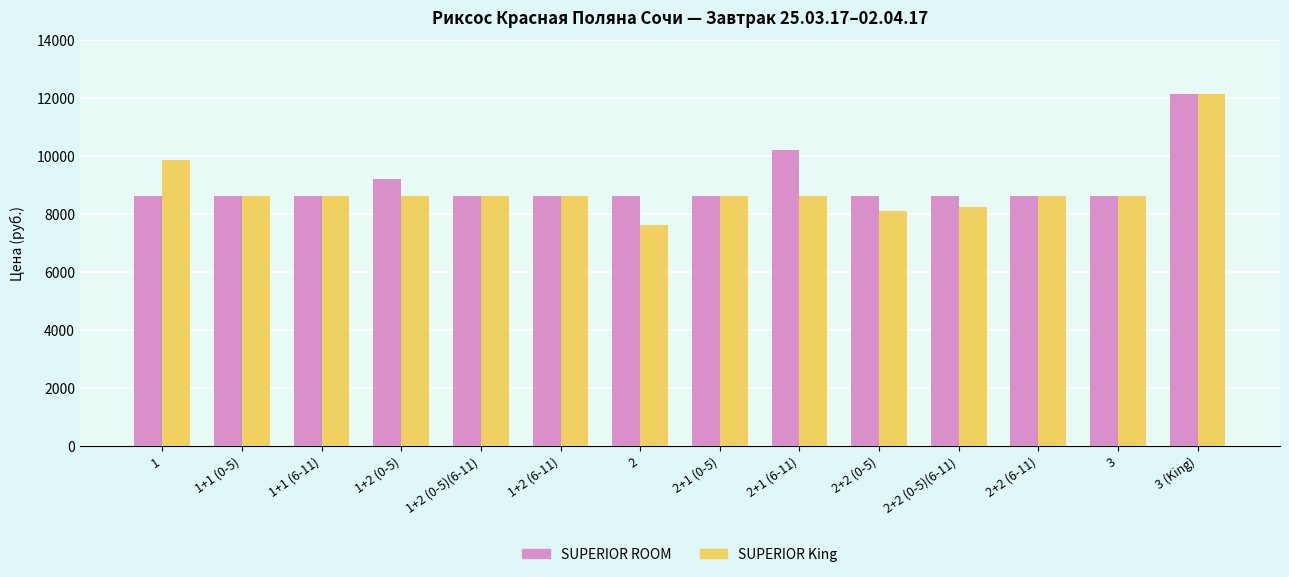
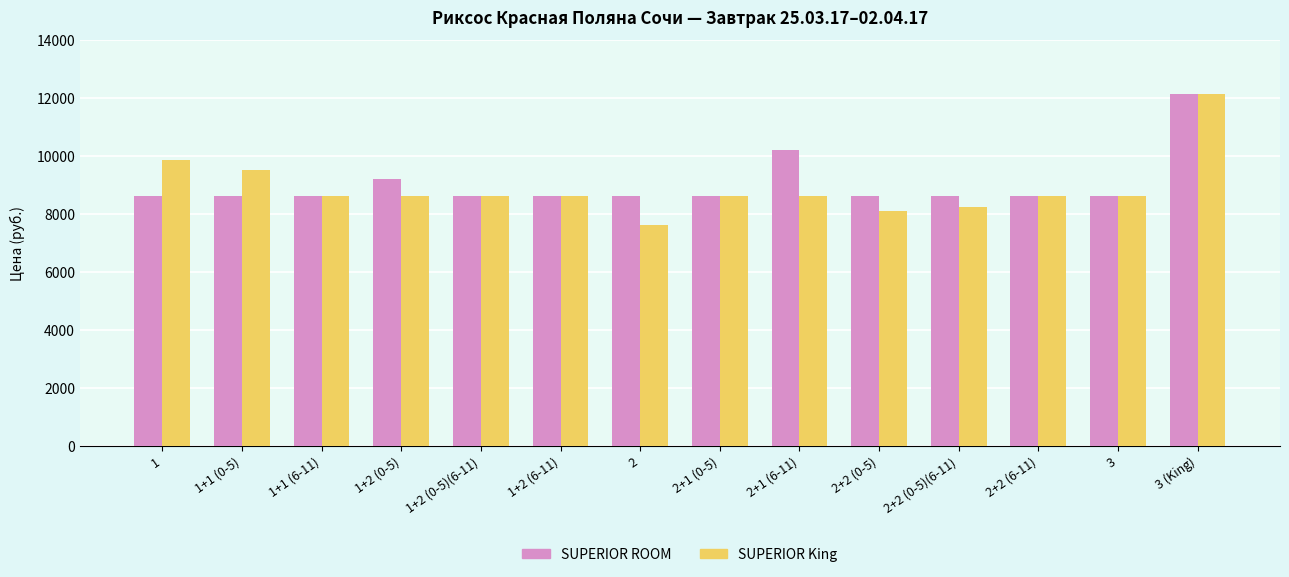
SUPERIOR King, 1+1 (0-5): 8600 -> 9500
